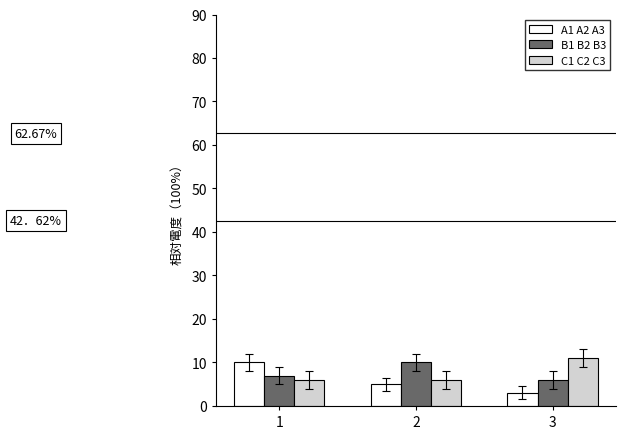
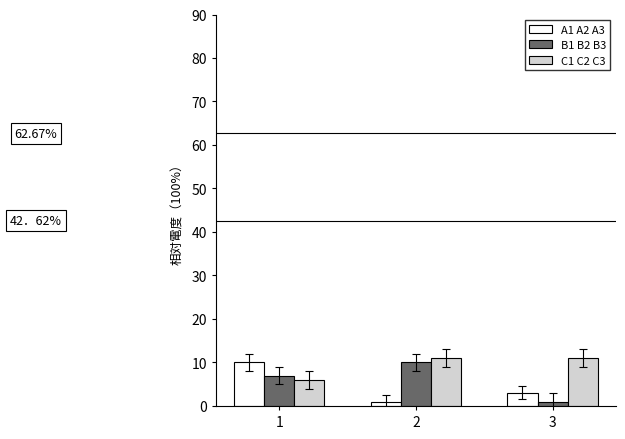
A1 A2 A3, 2: 5 -> 1
C1 C2 C3, 2: 6 -> 11
B1 B2 B3, 3: 6 -> 1
